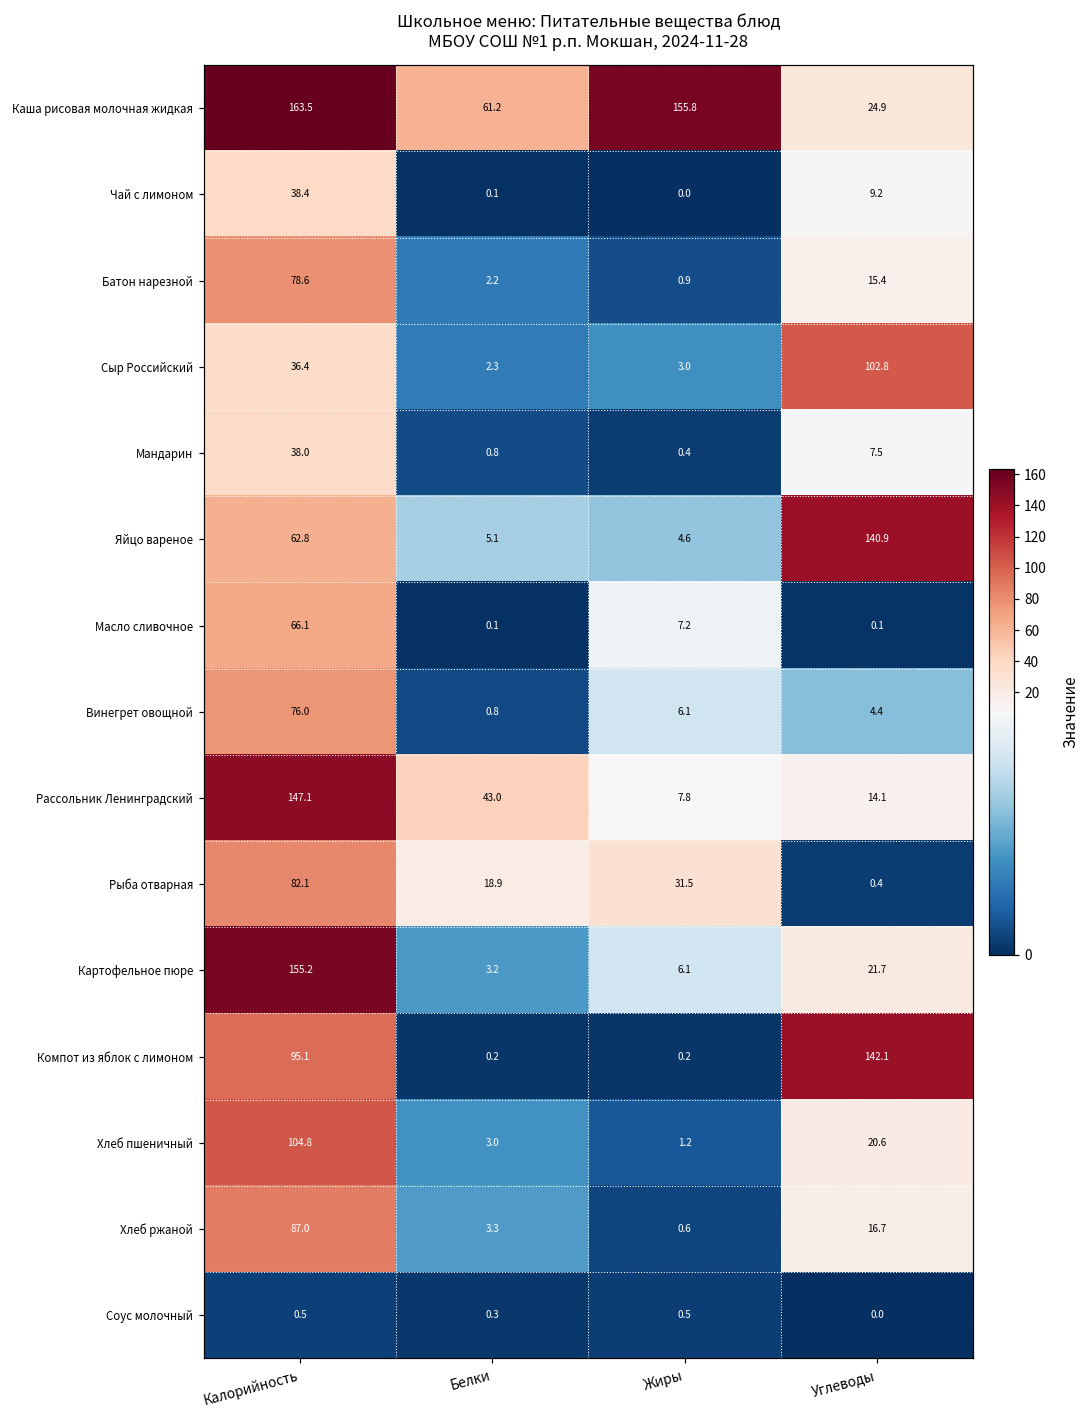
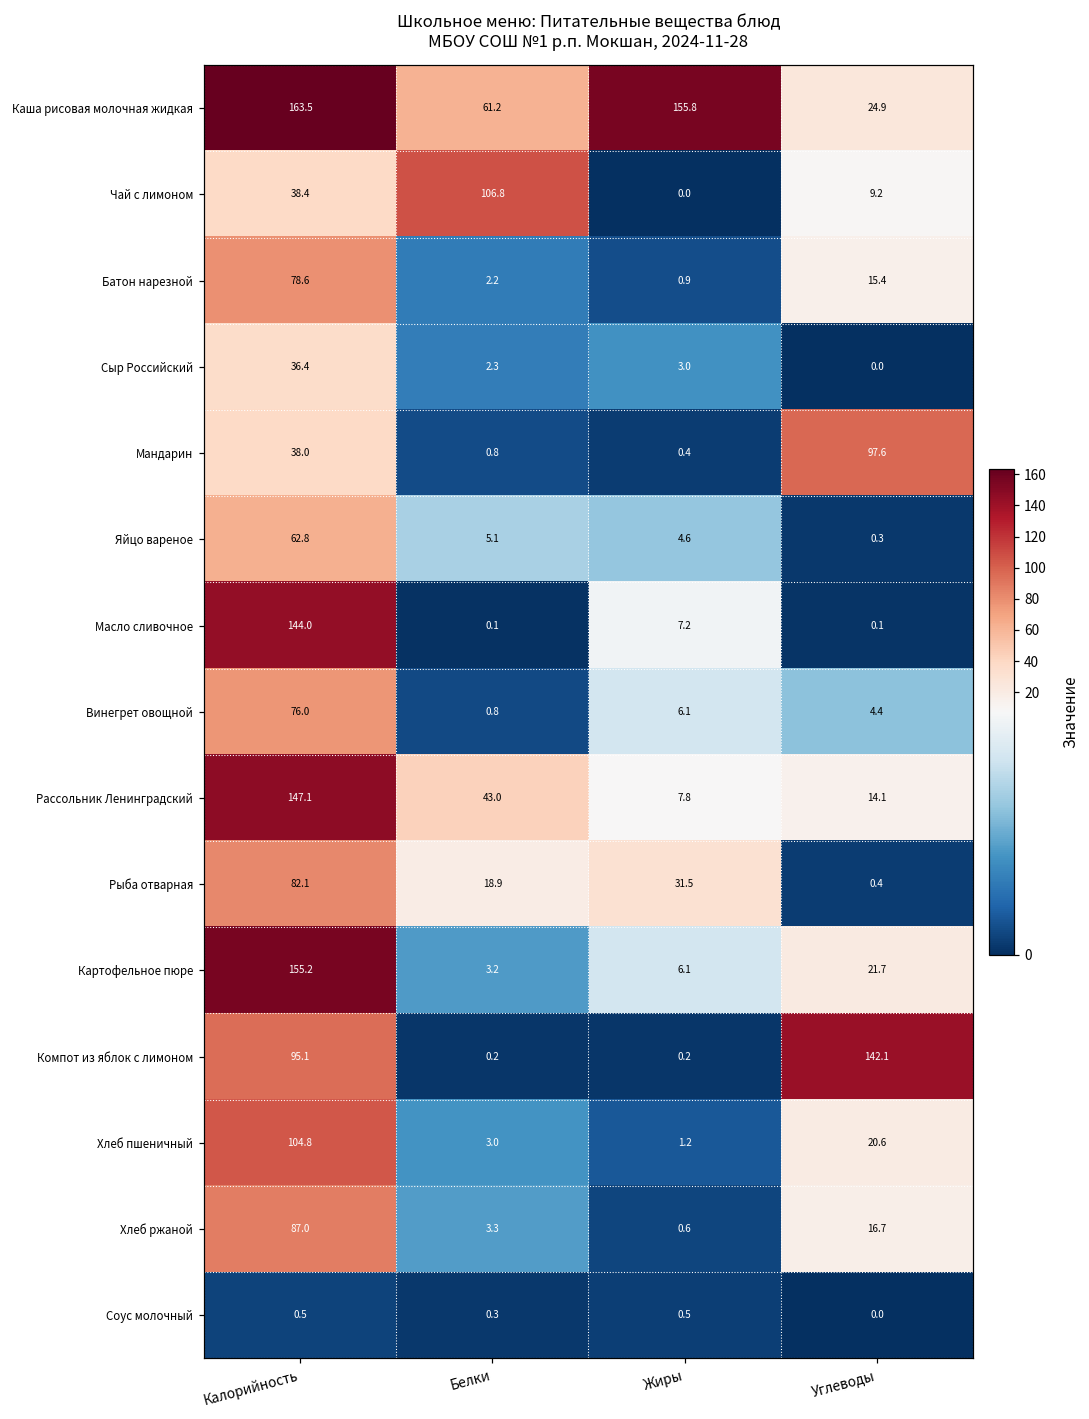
Чай с лимоном, Белки: 0.1 -> 106.8
Сыр Российский, Углеводы: 102.8 -> 0.0
Мандарин, Углеводы: 7.5 -> 97.6
Яйцо вареное, Углеводы: 140.9 -> 0.3
Масло сливочное, Калорийность: 66.1 -> 144.0
